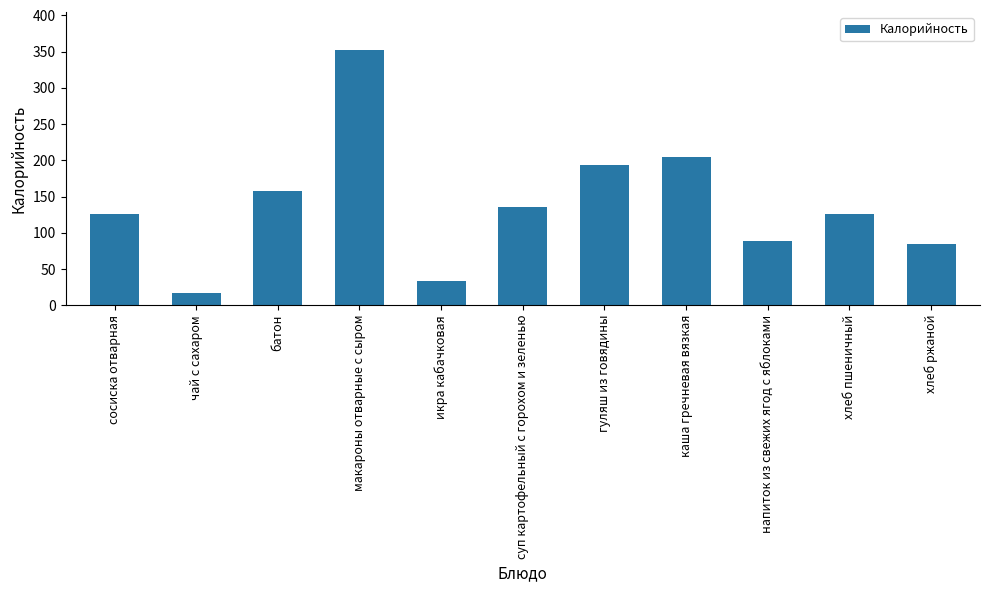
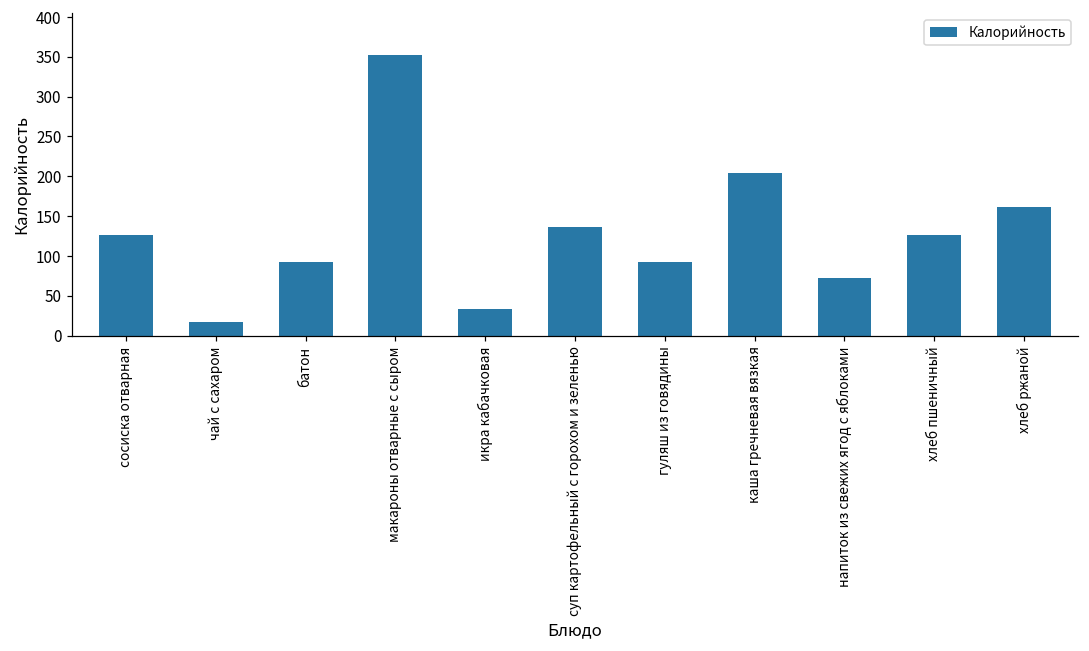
батон: 160 -> 90
гуляш из говядины: 190 -> 90
напиток из свежих ягод с яблоками: 90 -> 70
хлеб ржаной: 90 -> 160
